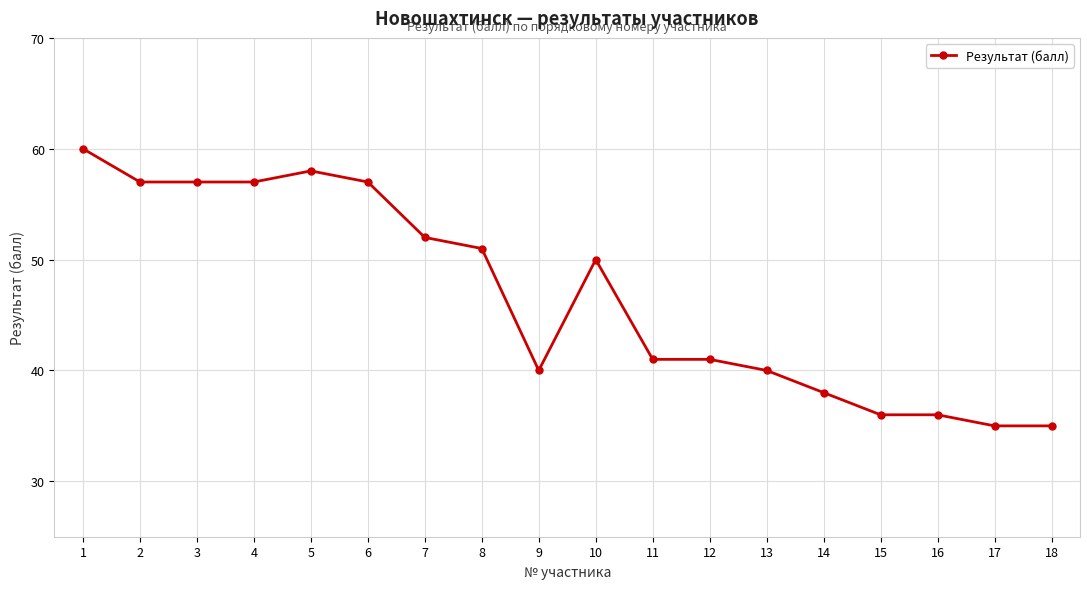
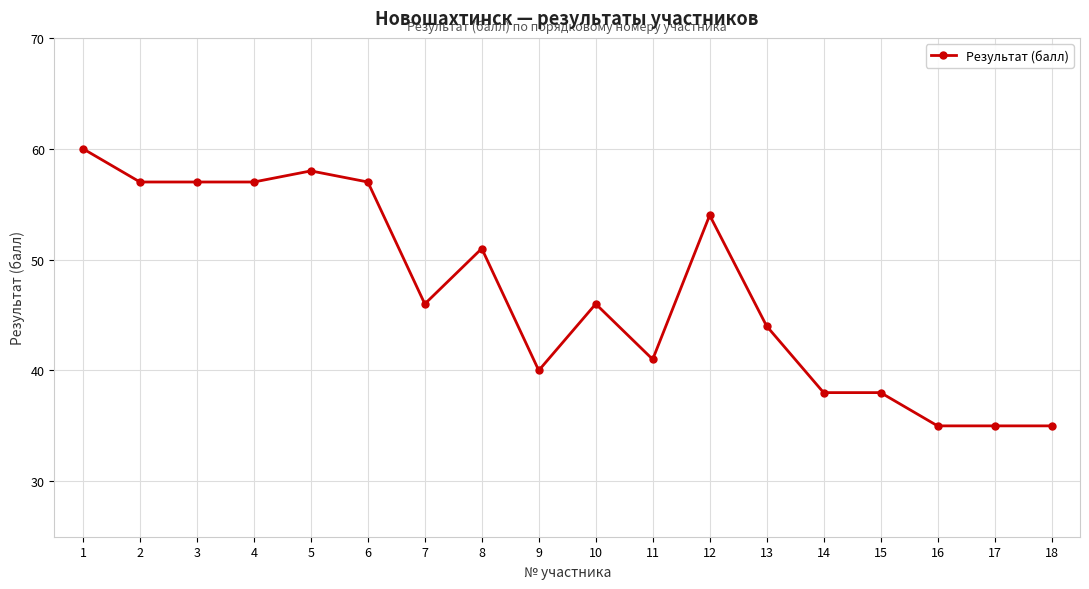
7: 52 -> 46
10: 50 -> 46
12: 41 -> 54
13: 40 -> 44
15: 36 -> 38
16: 36 -> 35
